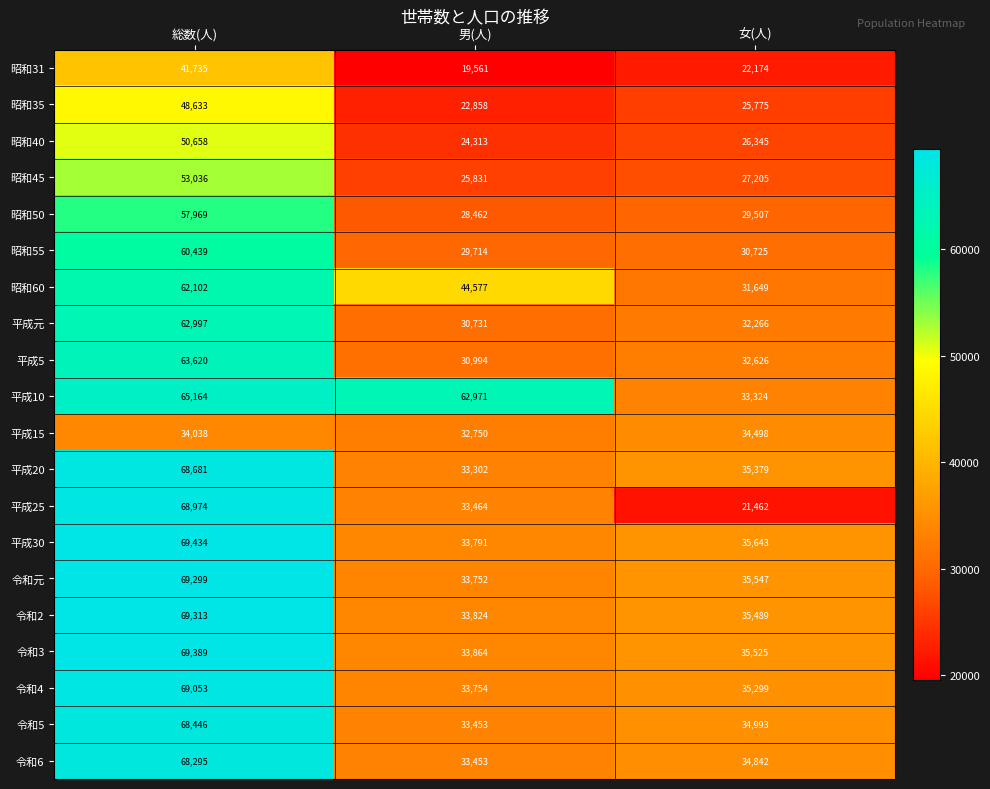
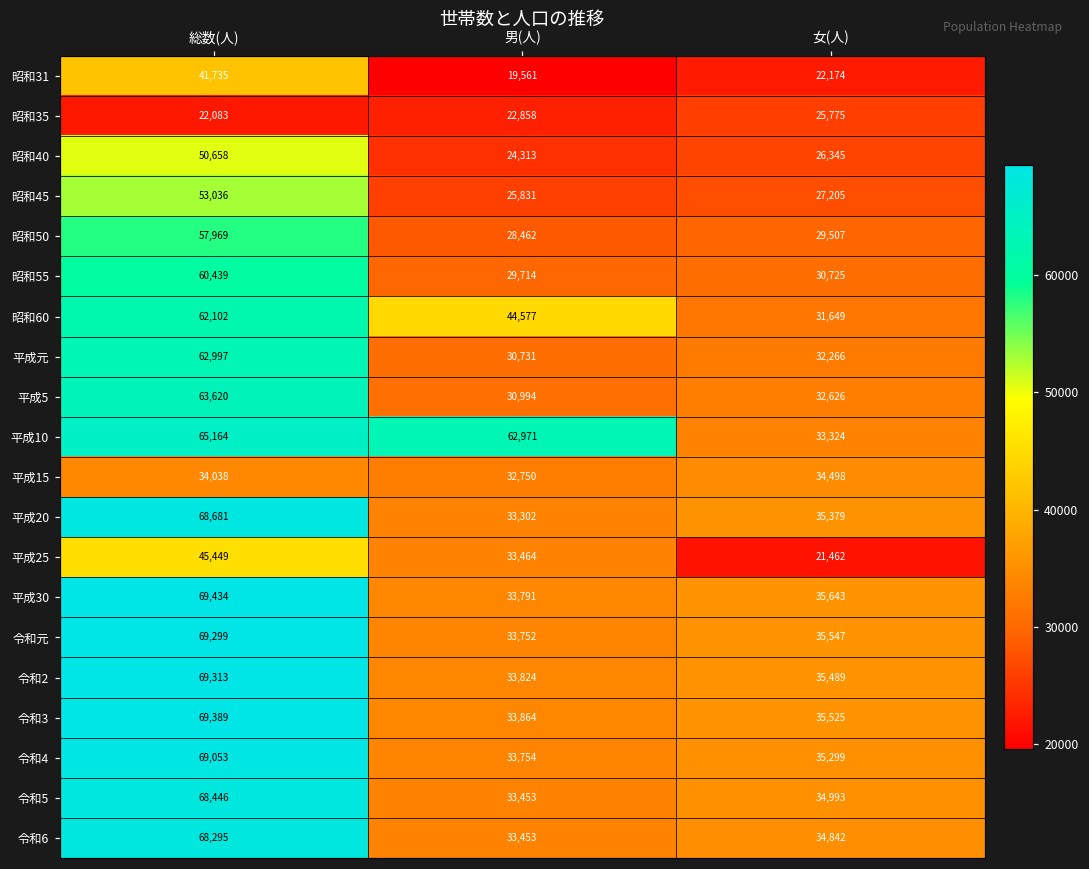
昭和35, 総数(人): 48,633 -> 22,083
平成25, 総数(人): 68,974 -> 45,449
